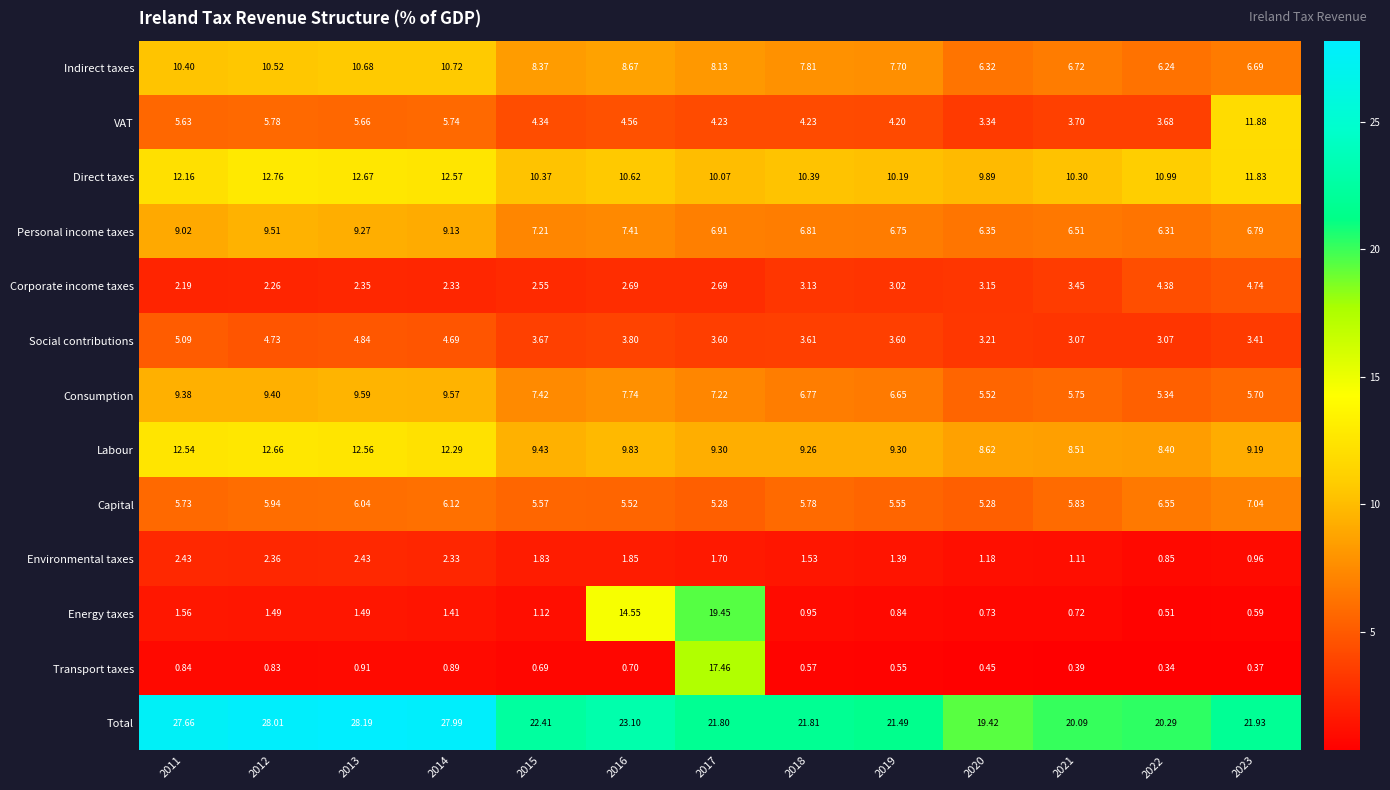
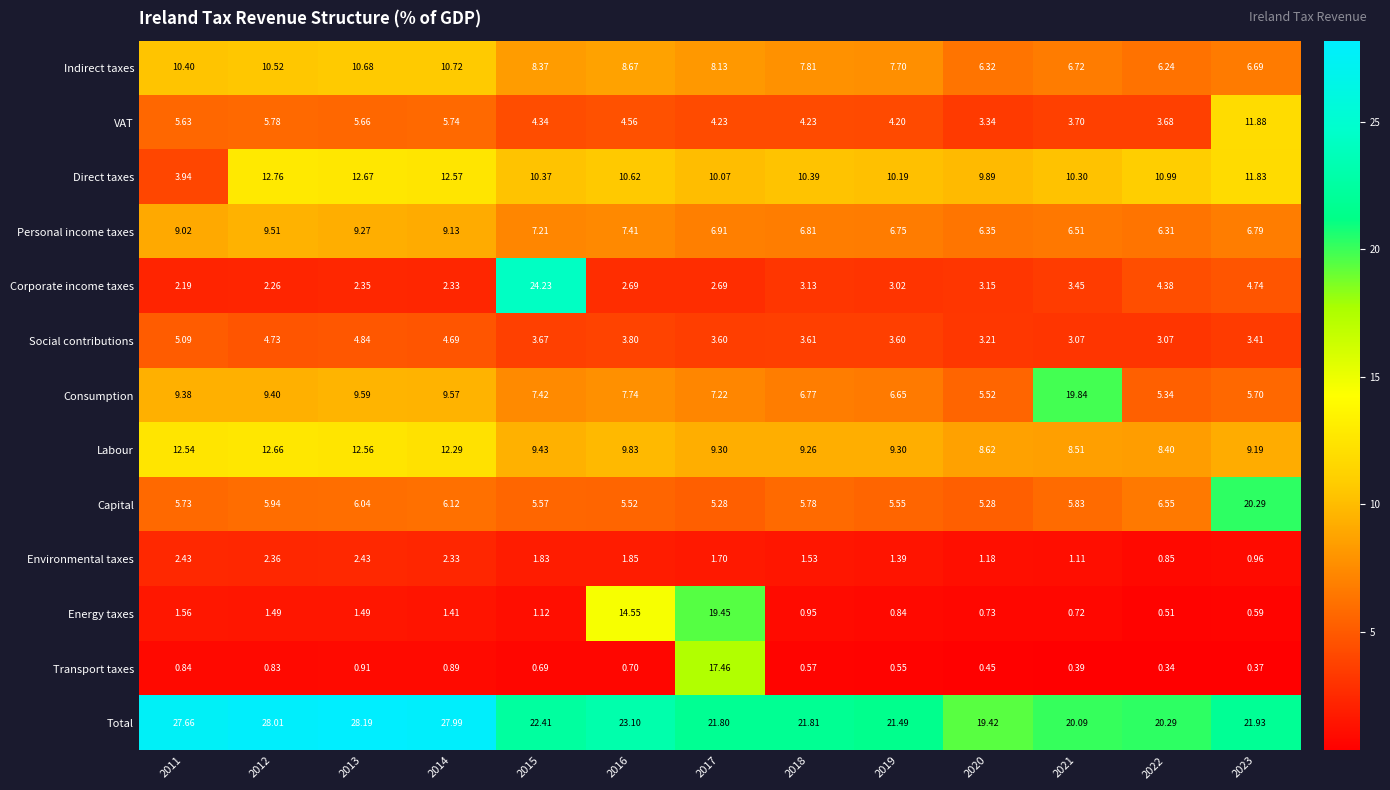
Direct taxes, 2011: 12.16 -> 3.94
Corporate income taxes, 2015: 2.55 -> 24.23
Consumption, 2021: 5.75 -> 19.84
Capital, 2023: 7.04 -> 20.29
